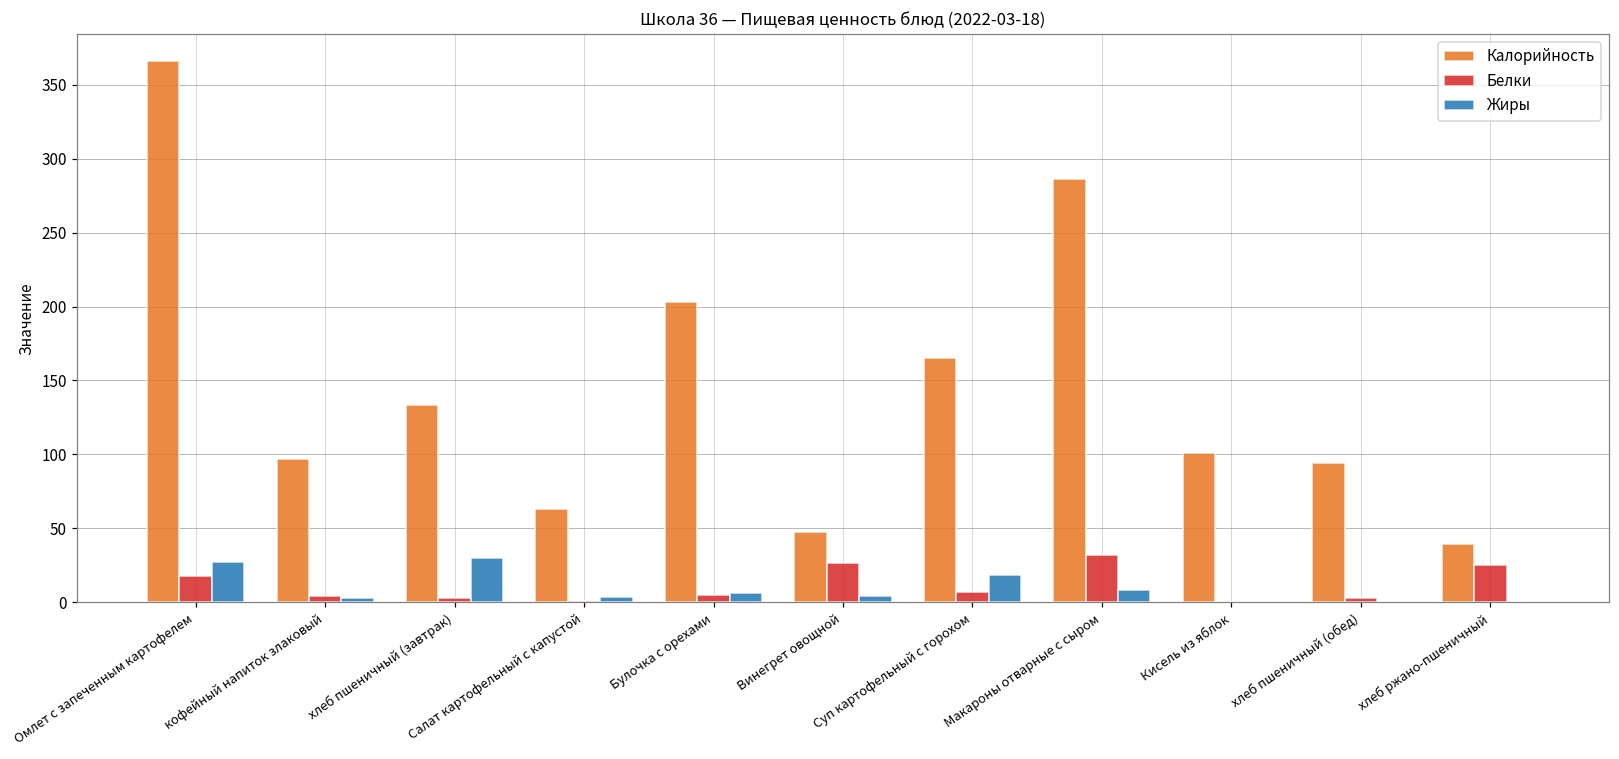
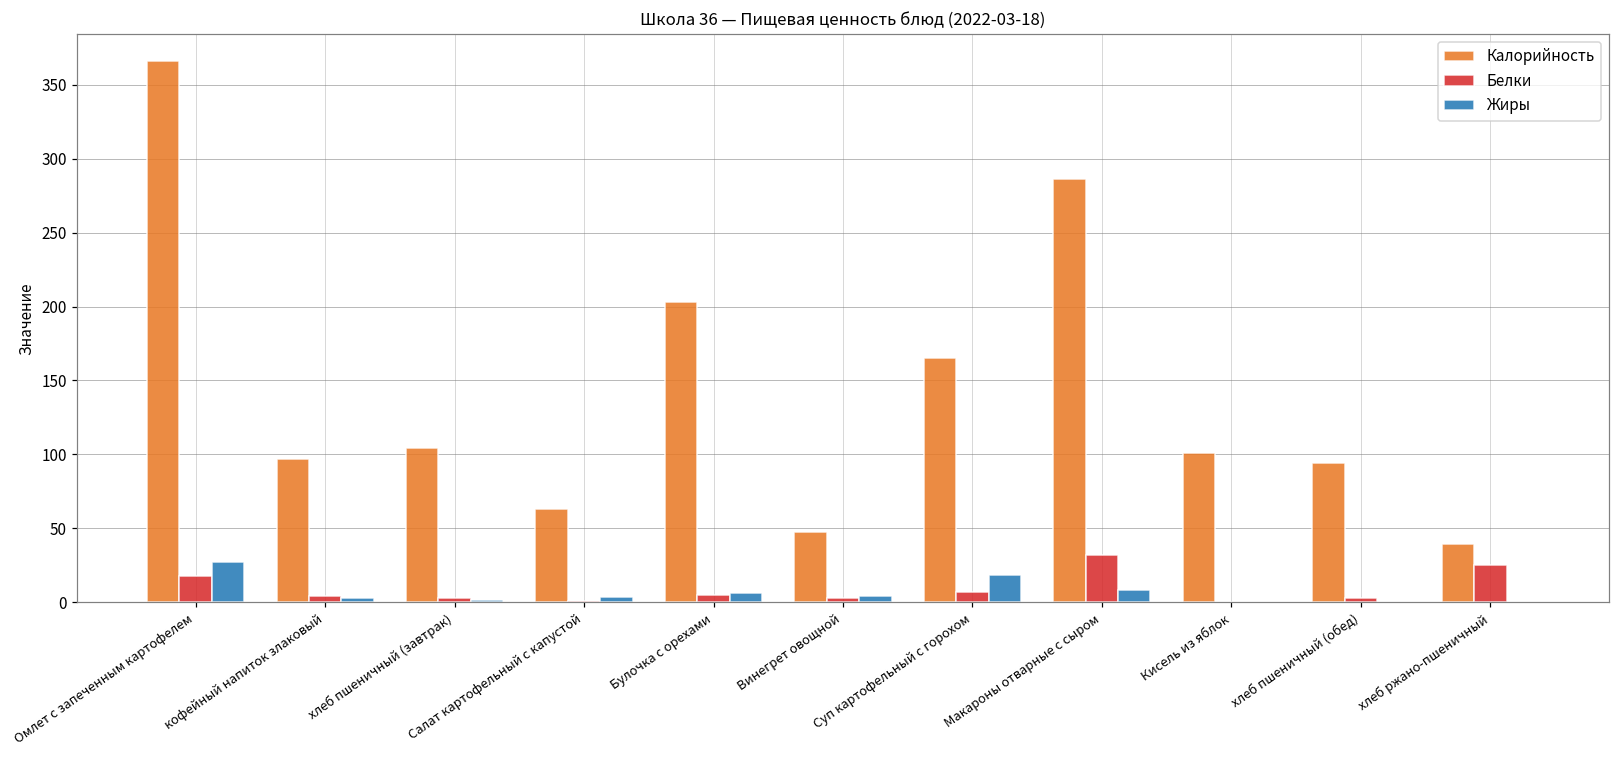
Калорийность, хлеб пшеничный (завтрак): 134 -> 104
Жиры, хлеб пшеничный (завтрак): 30 -> 1
Белки, Винегрет овощной: 26 -> 3
